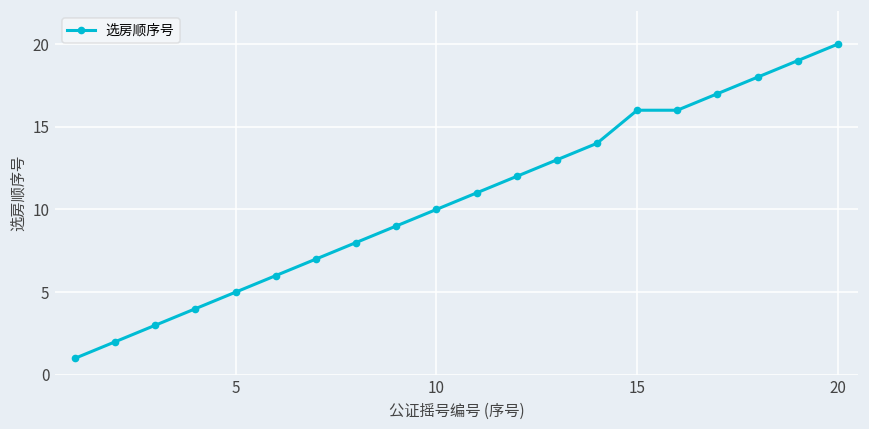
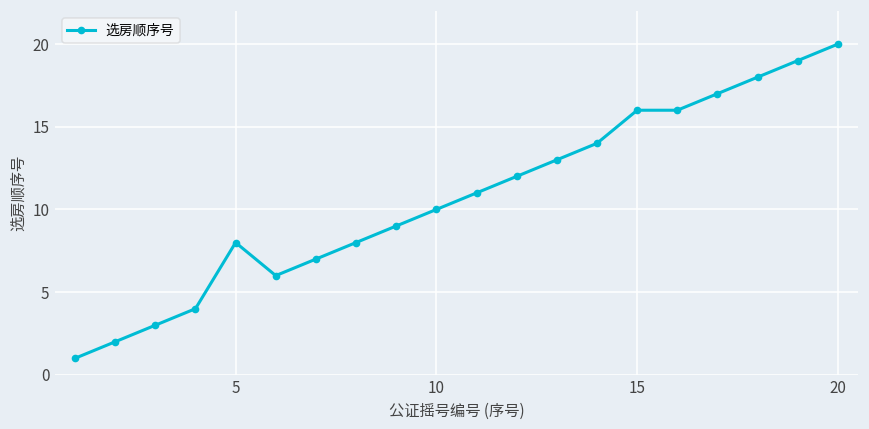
5: 5 -> 8
